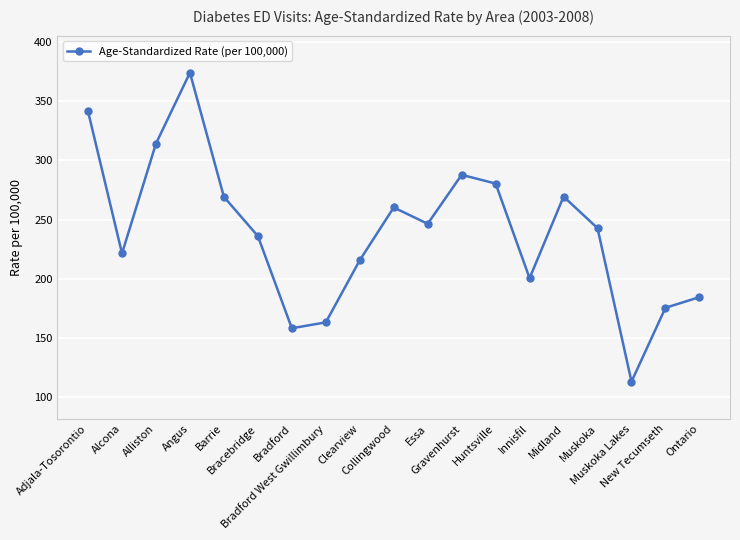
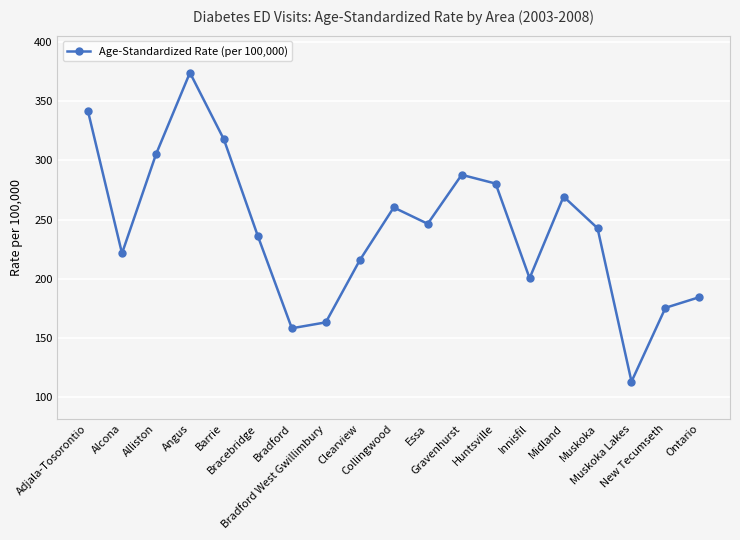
Alliston: 314 -> 305
Barrie: 269 -> 318
